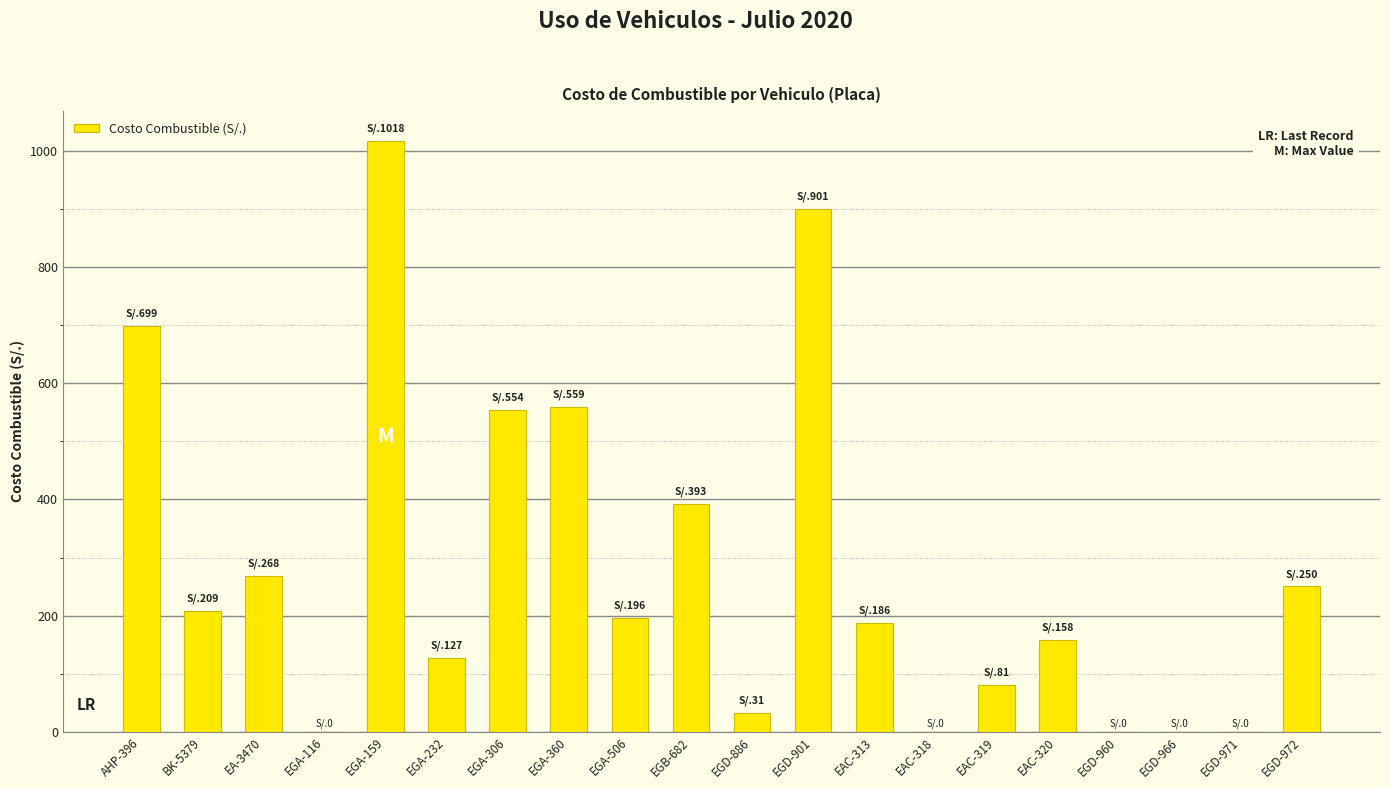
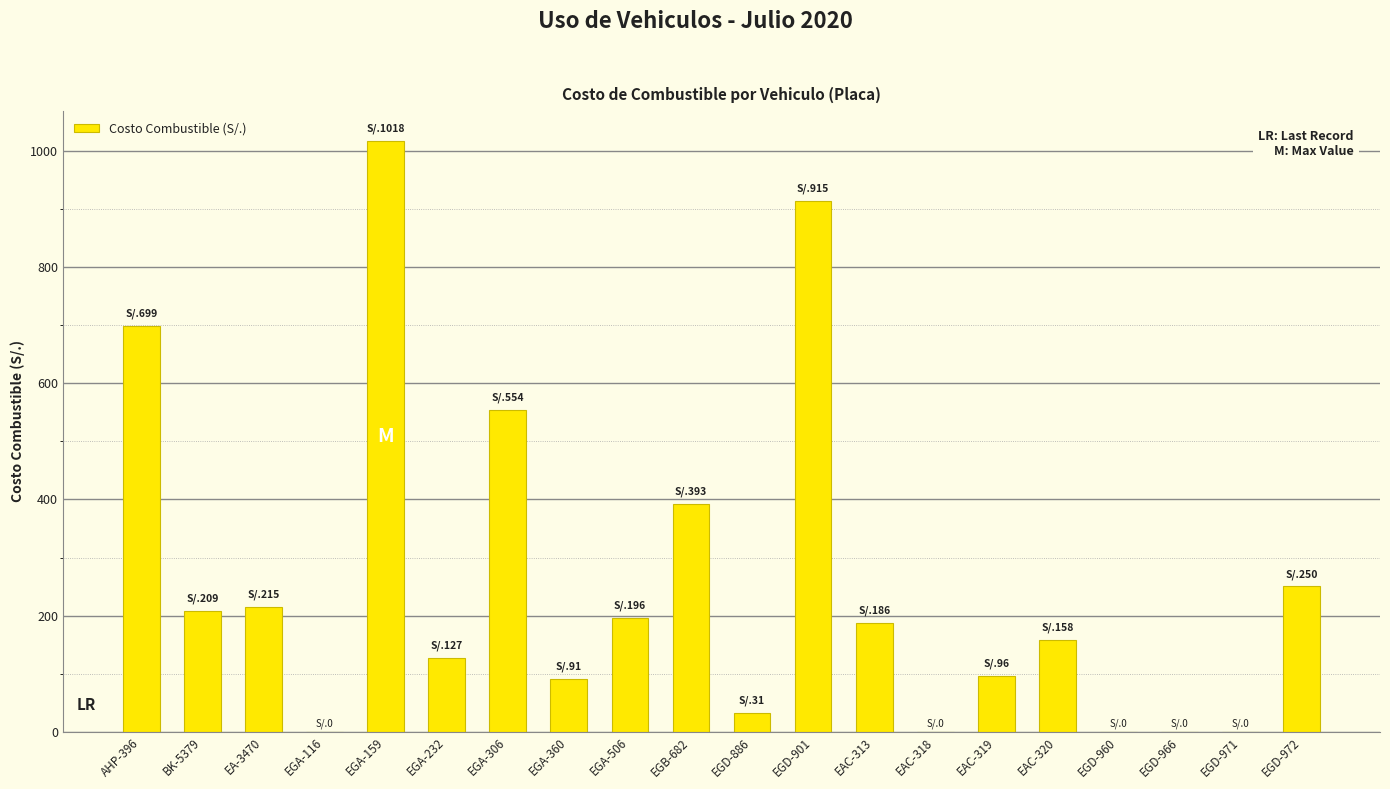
EA-3470: 268 -> 215
EGA-360: 559 -> 91
EGD-901: 901 -> 915
EAC-319: 81 -> 96
